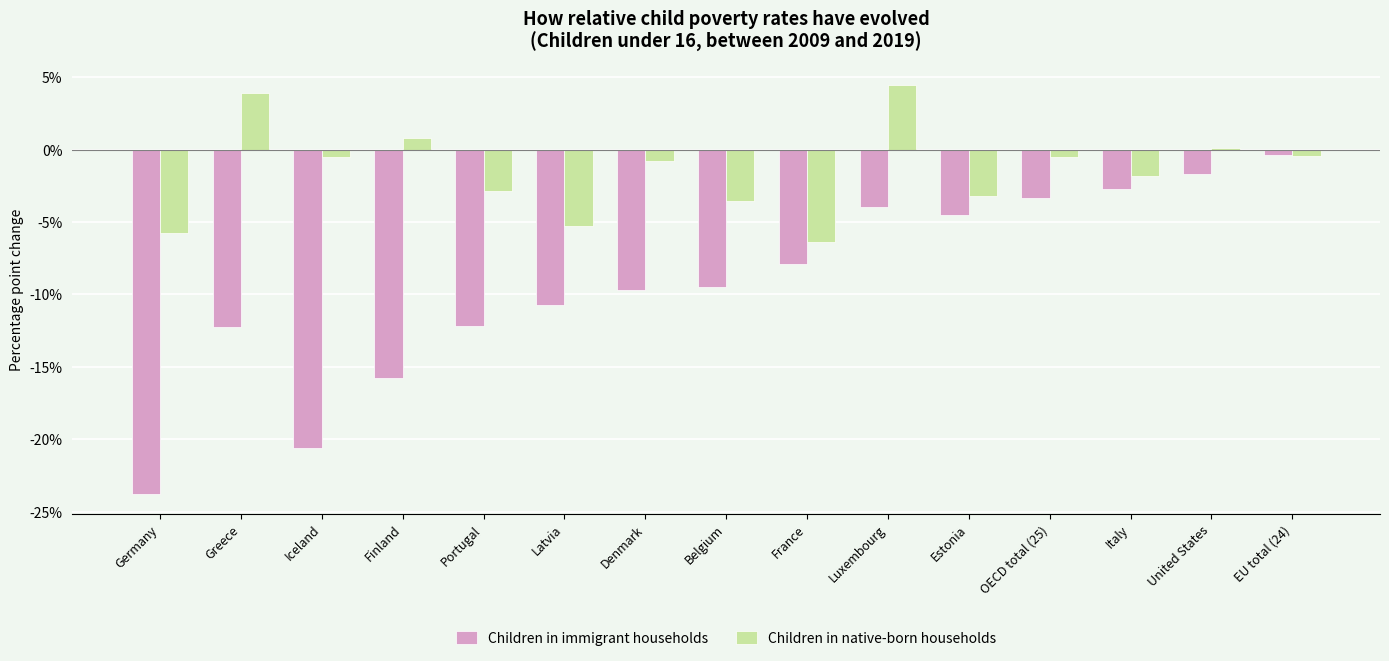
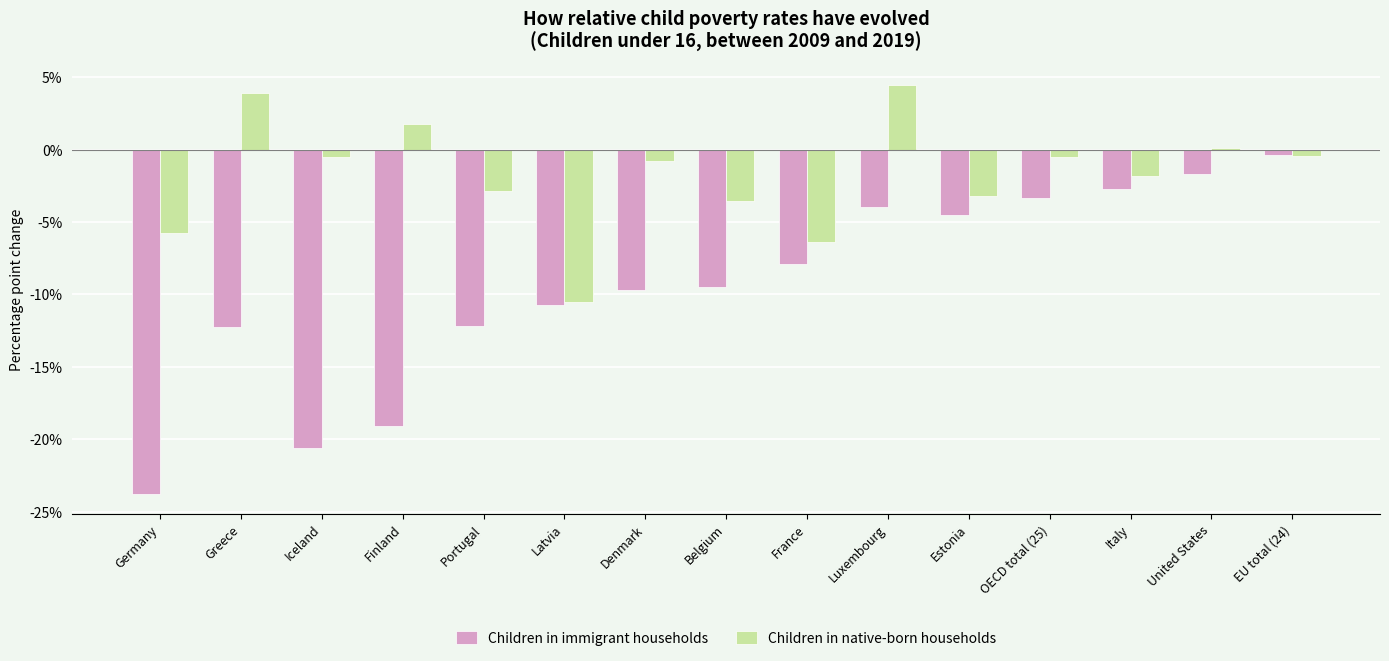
Children in immigrant households, Finland: -15.8% -> -19.1%
Children in native-born households, Finland: 0.8% -> 1.8%
Children in native-born households, Latvia: -5.3% -> -10.5%
